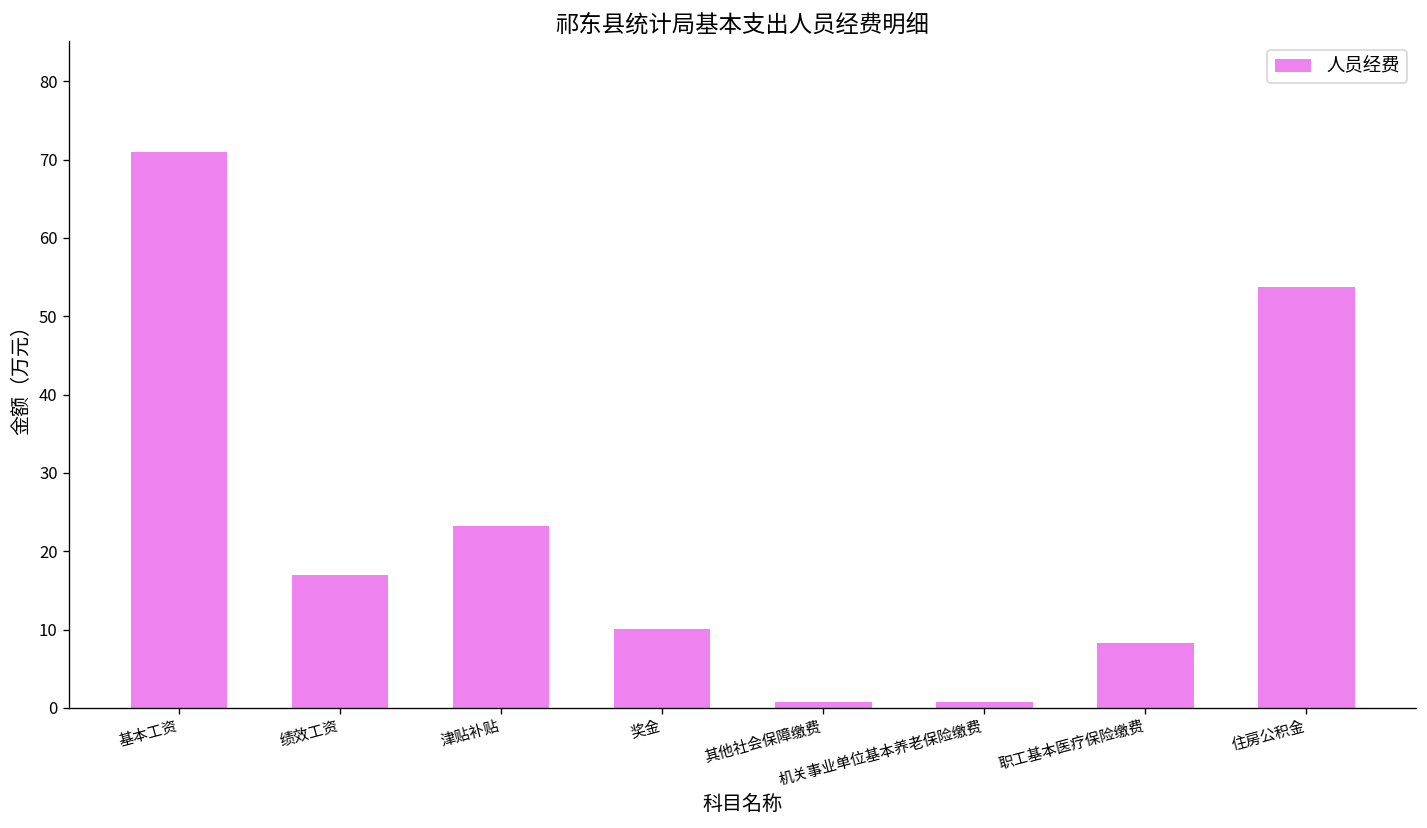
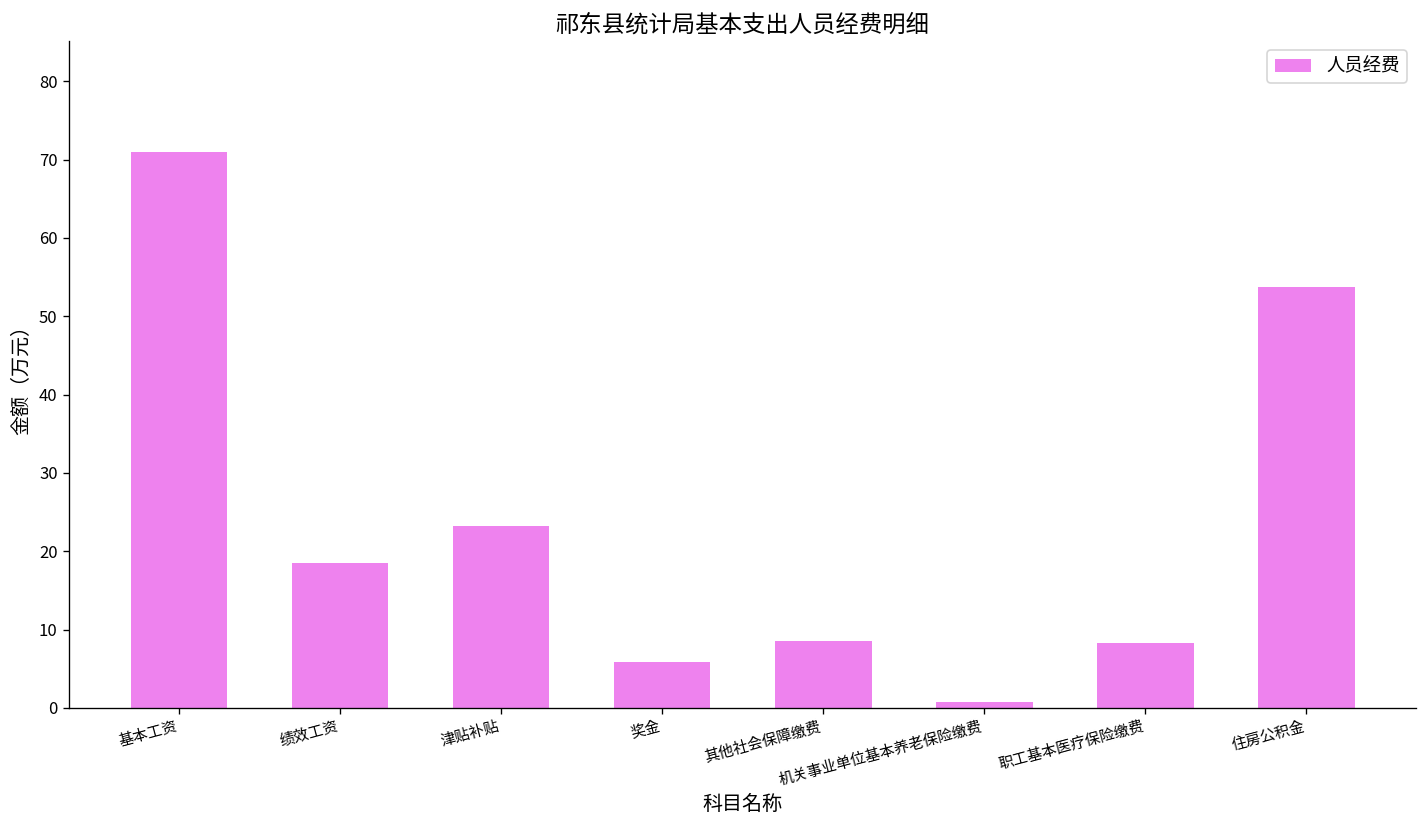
绩效工资: 17 -> 19
奖金: 10 -> 6
其他社会保障缴费: 1 -> 9
